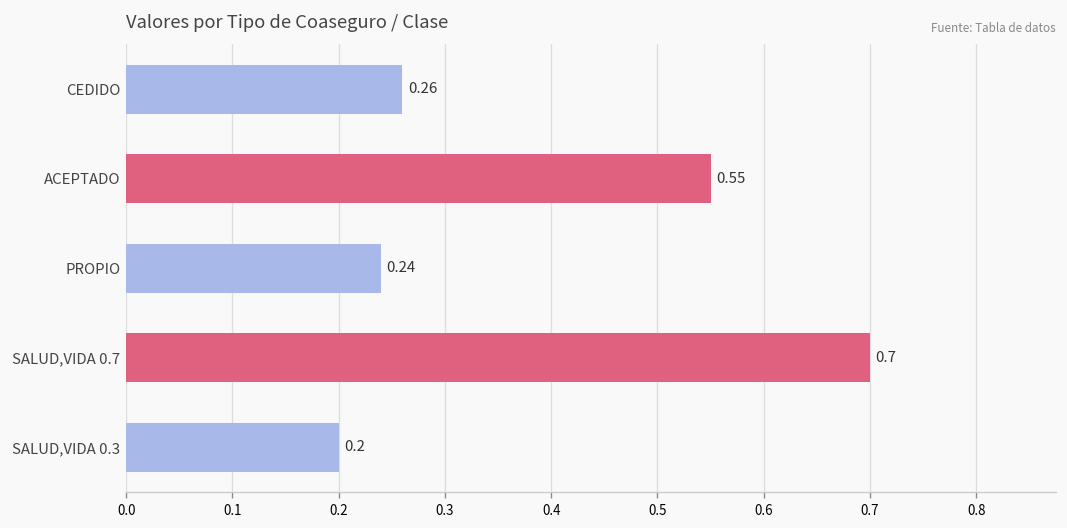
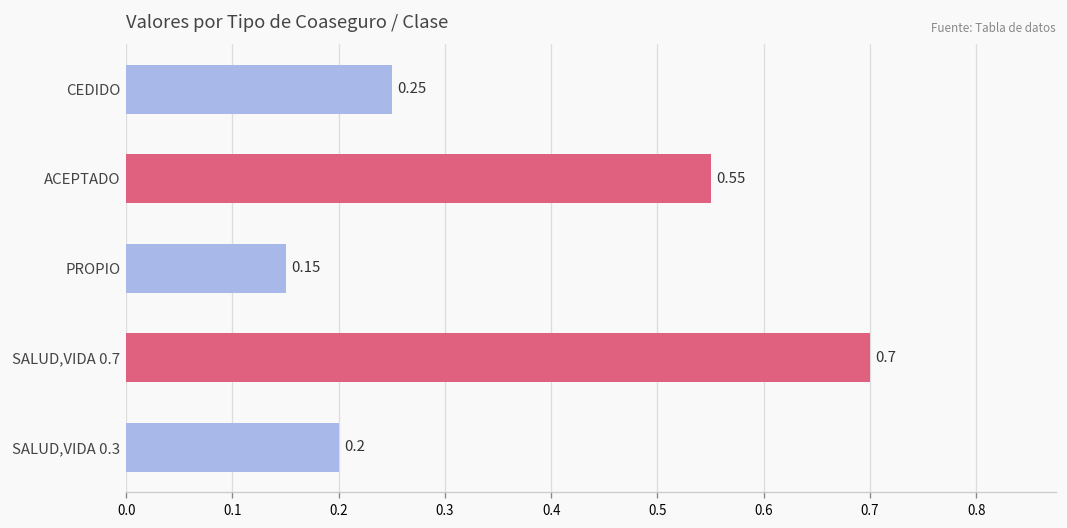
CEDIDO: 0.26 -> 0.25
PROPIO: 0.24 -> 0.15
